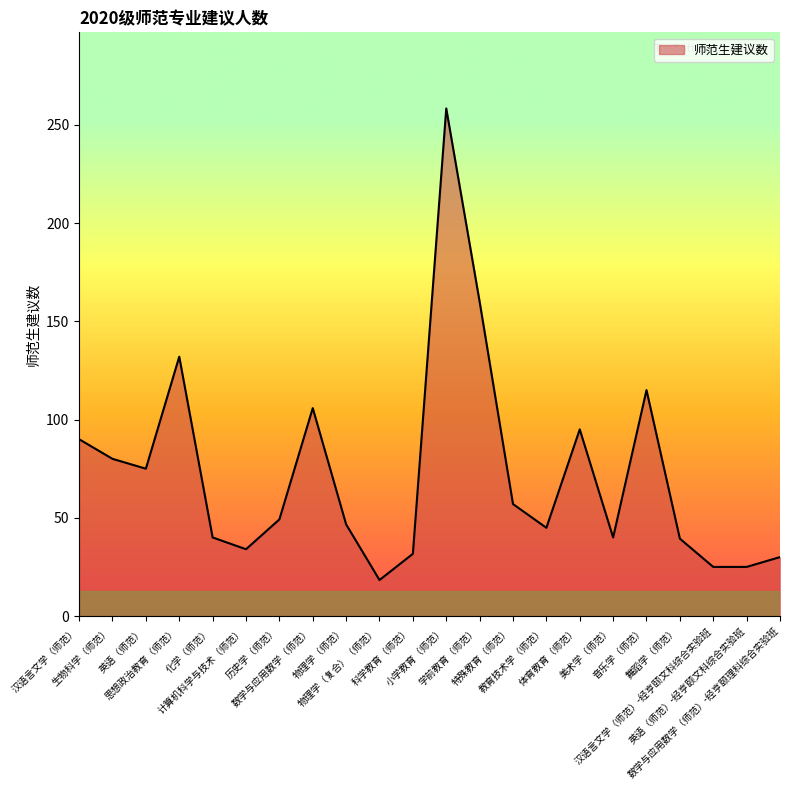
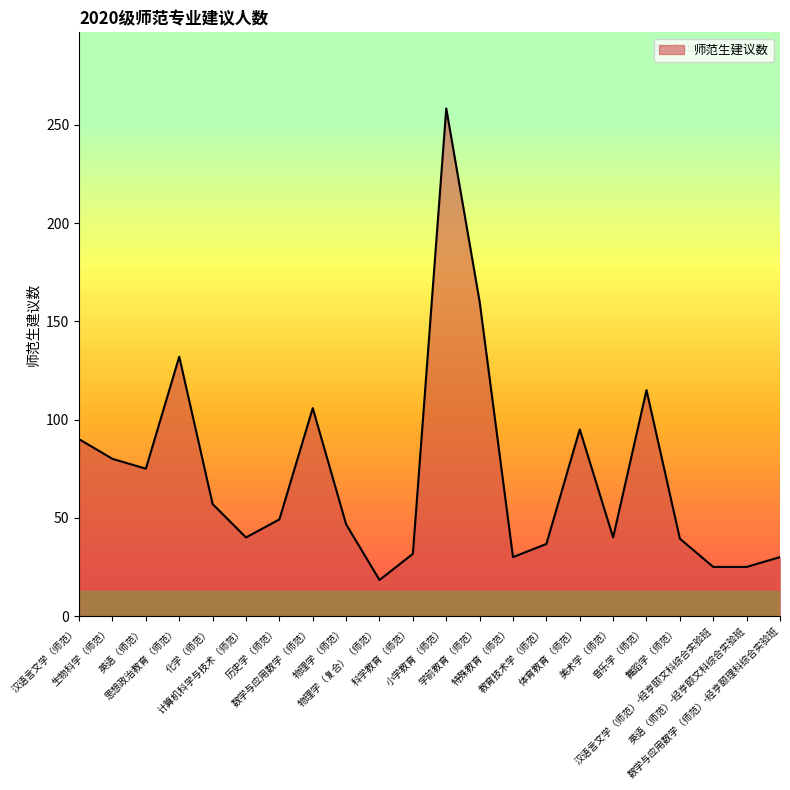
化学（师范）: 40 -> 57
计算机科学与技术（师范）: 34 -> 40
特殊教育（师范）: 57 -> 30
教育技术学（师范）: 45 -> 37
